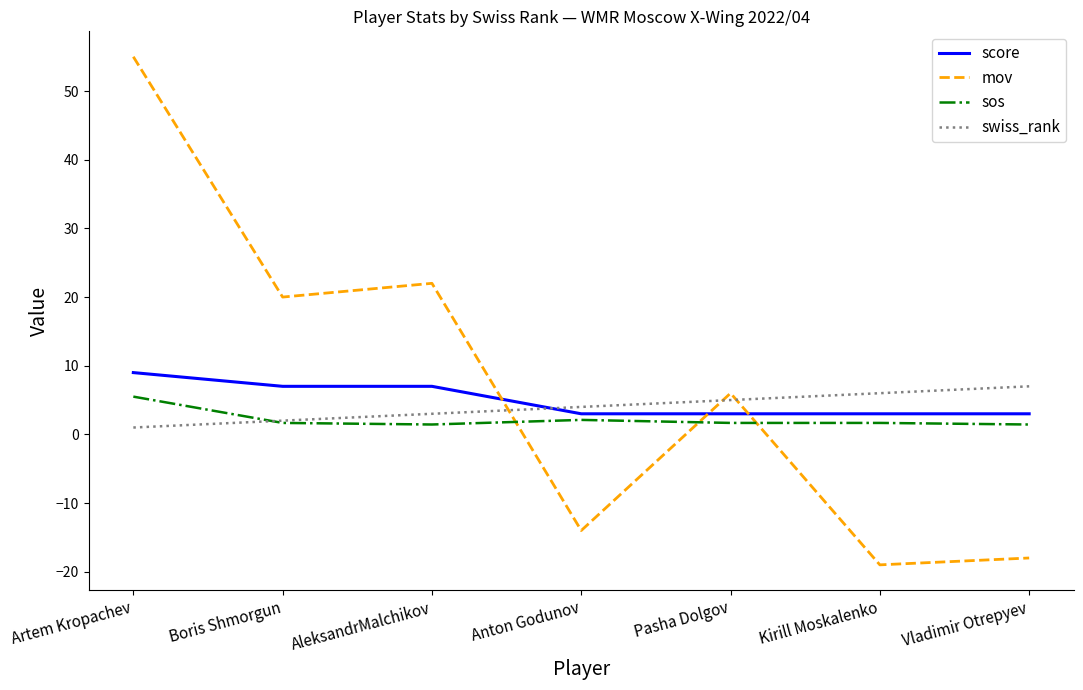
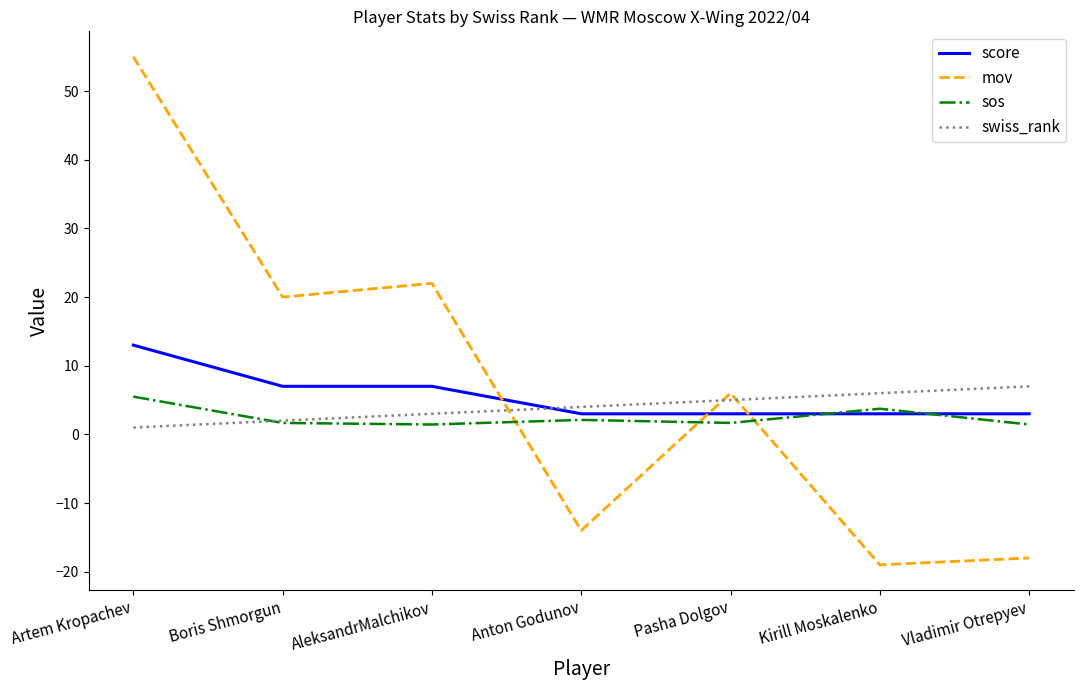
score, Artem Kropachev: 9 -> 13
sos, Kirill Moskalenko: 2 -> 4
